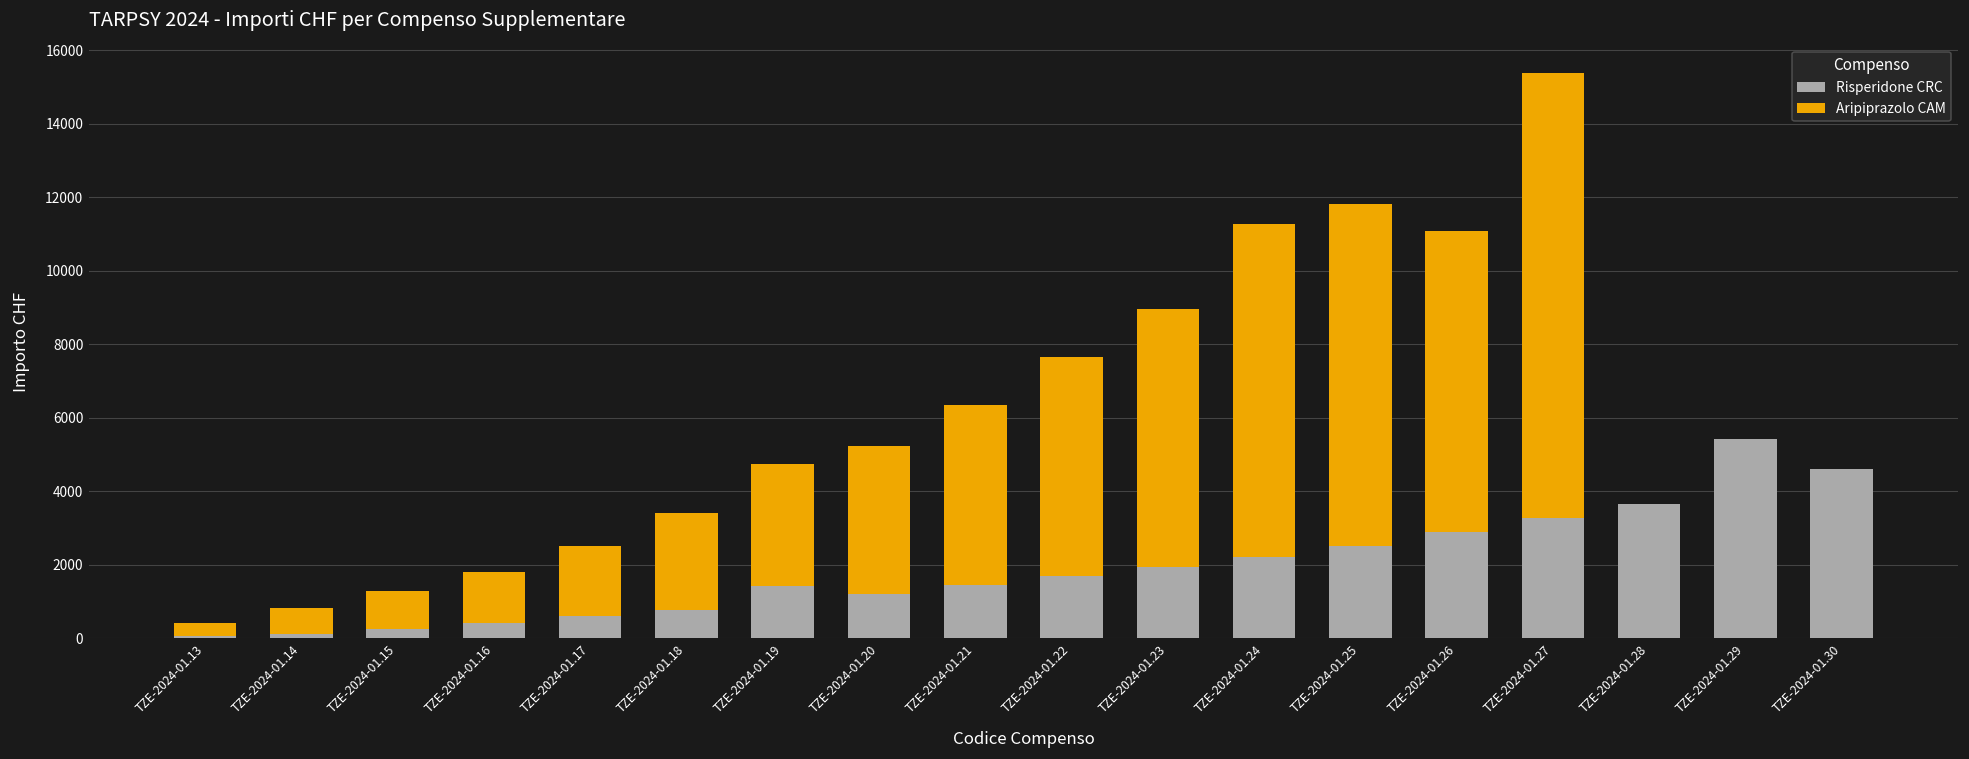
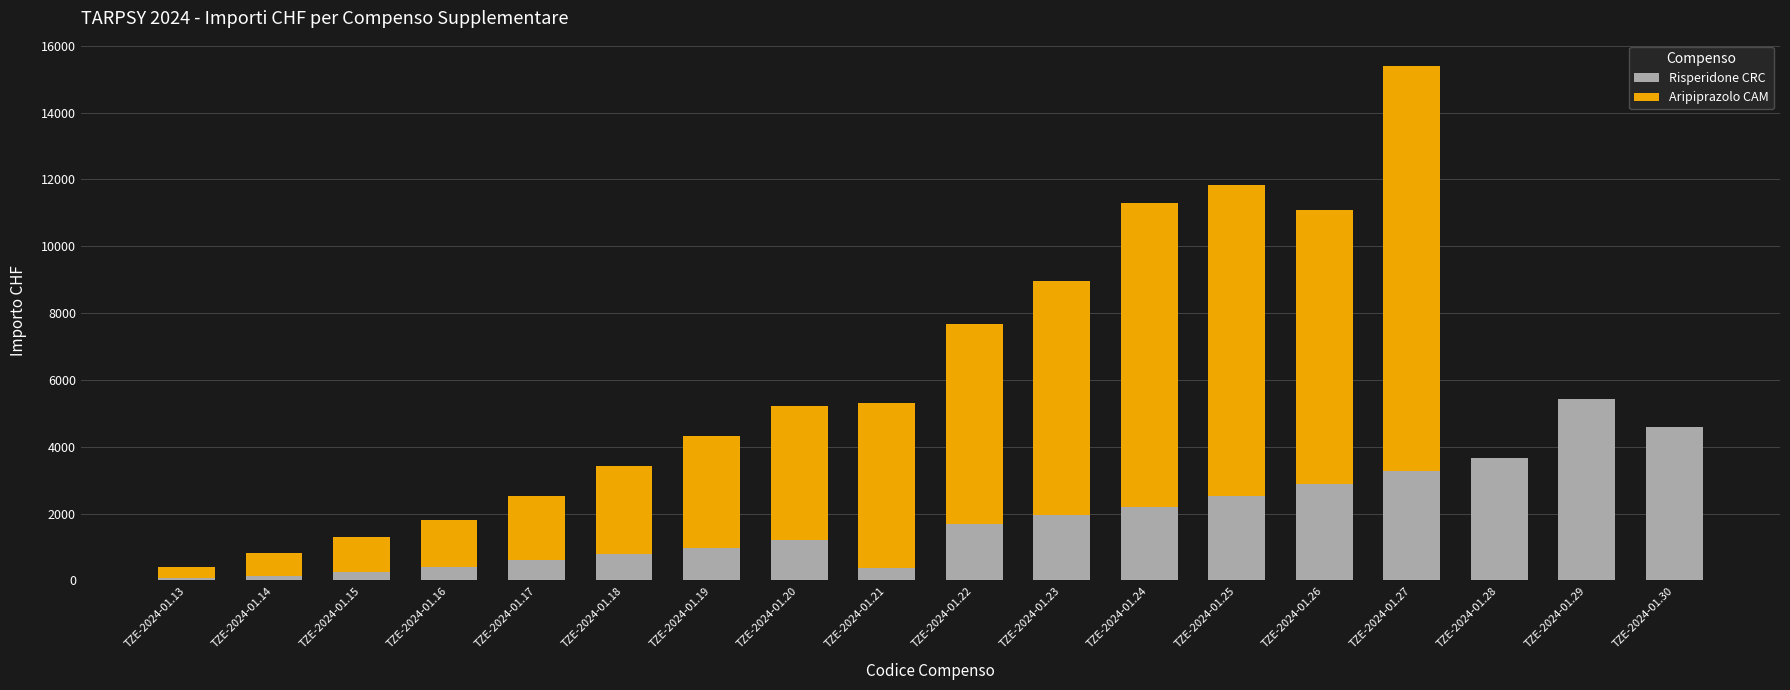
Risperidone CRC, TZE-2024-01.19: 1400 -> 1000
Risperidone CRC, TZE-2024-01.21: 1400 -> 400
